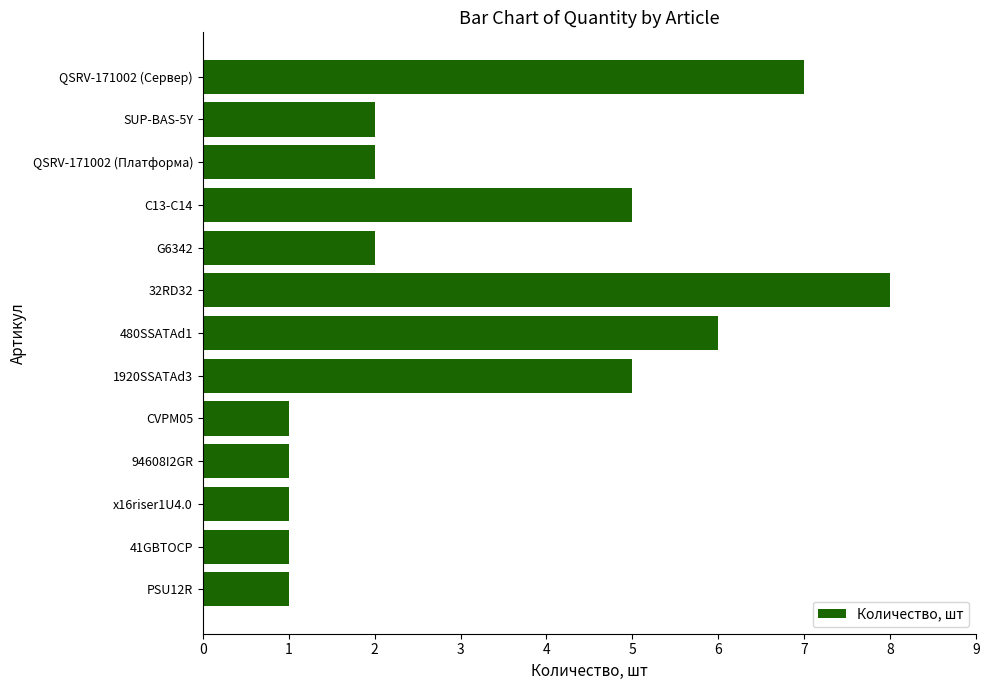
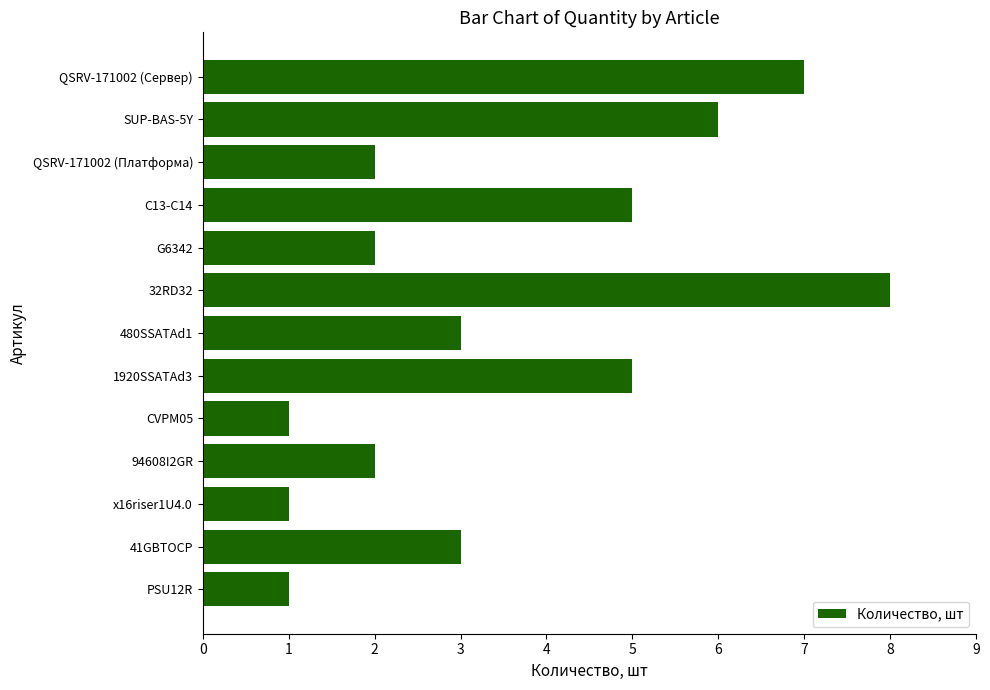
SUP-BAS-5Y: 2 -> 6
480SSATAd1: 6 -> 3
94608I2GR: 1 -> 2
41GBTOCP: 1 -> 3
